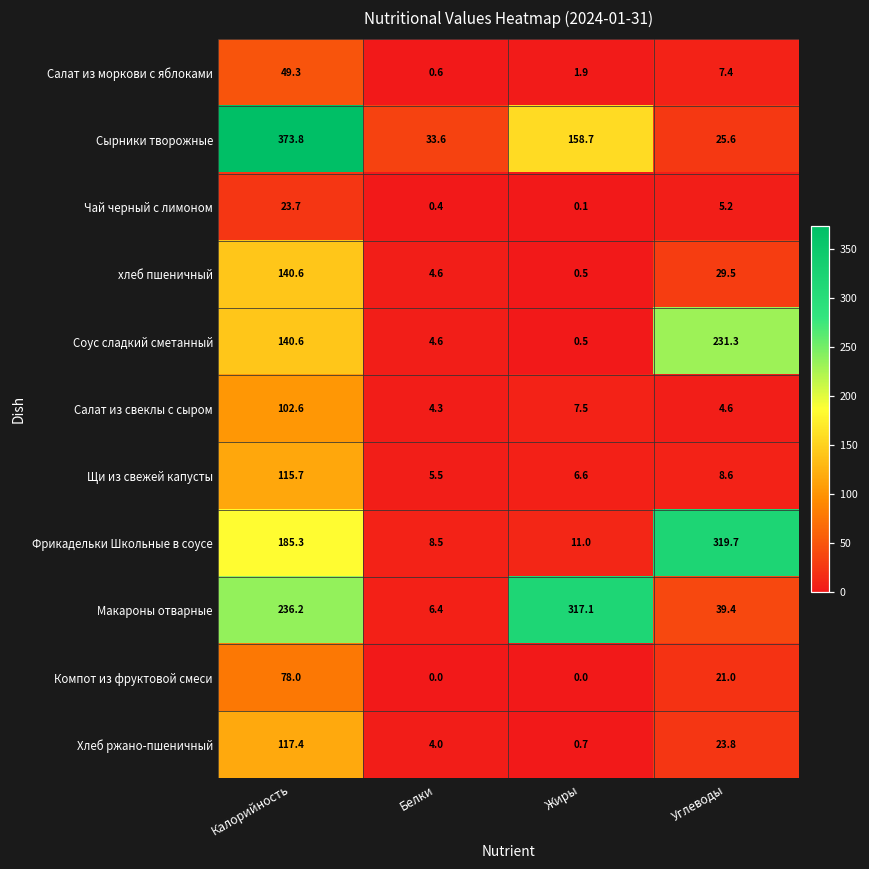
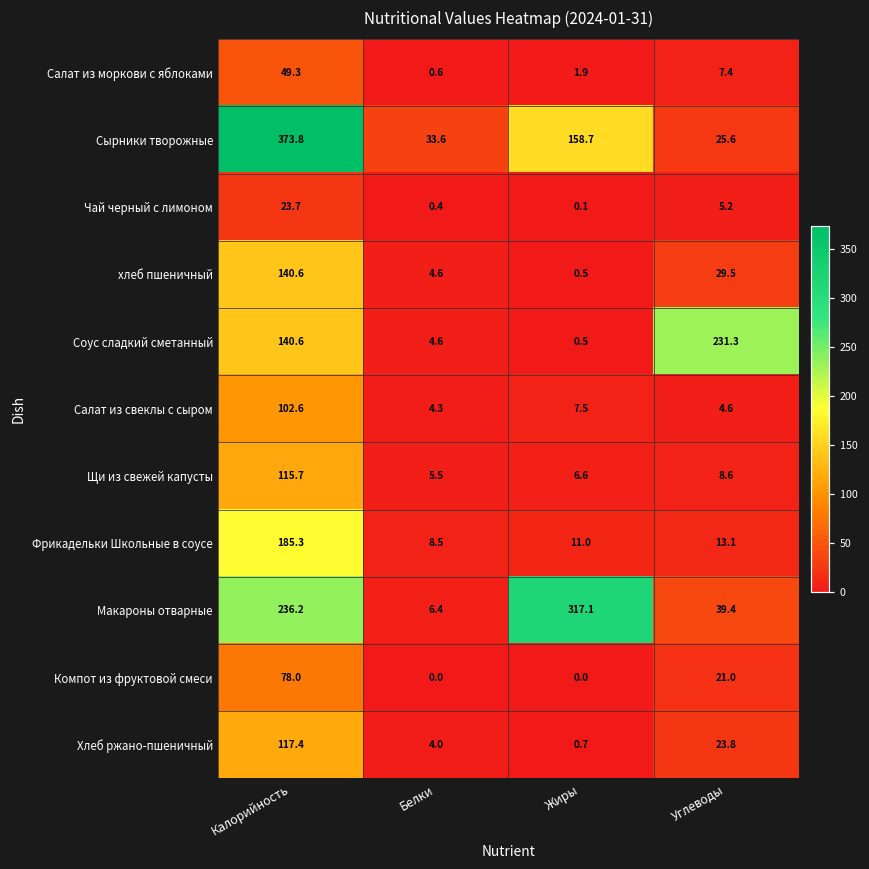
Фрикадельки Школьные в соусе, Углеводы: 319.7 -> 13.1
